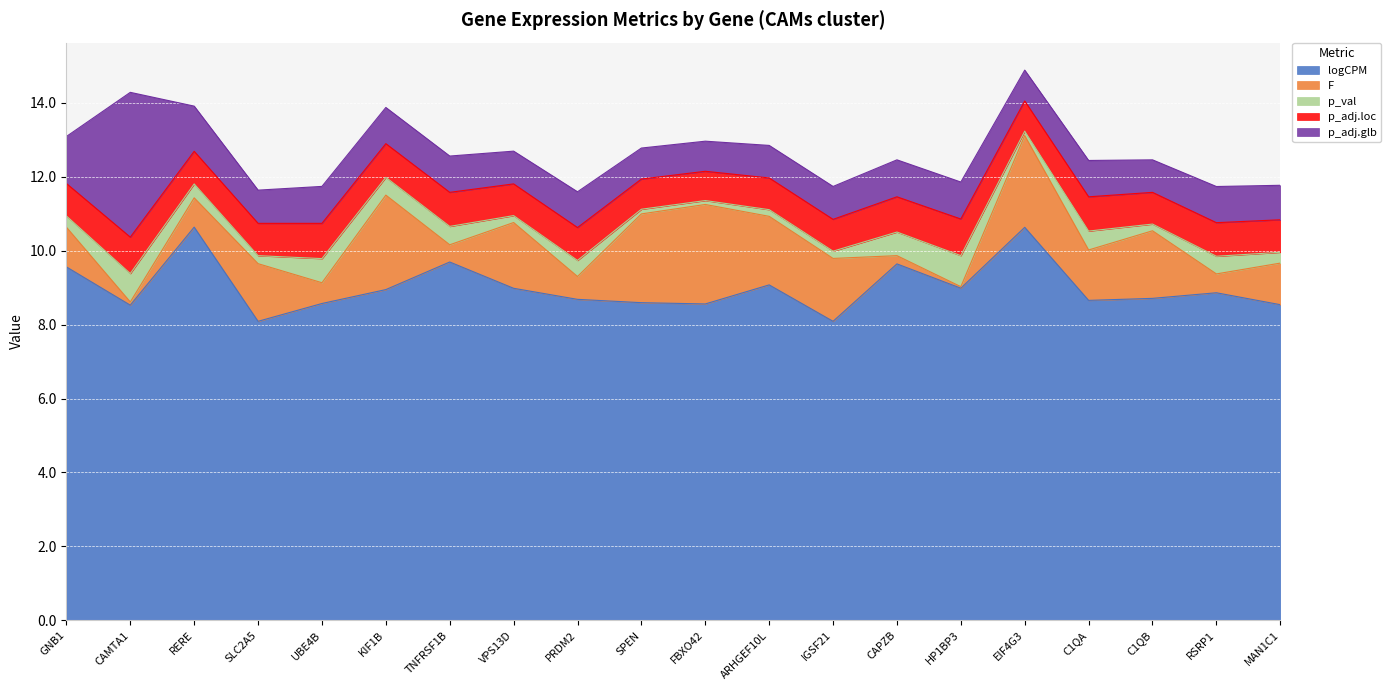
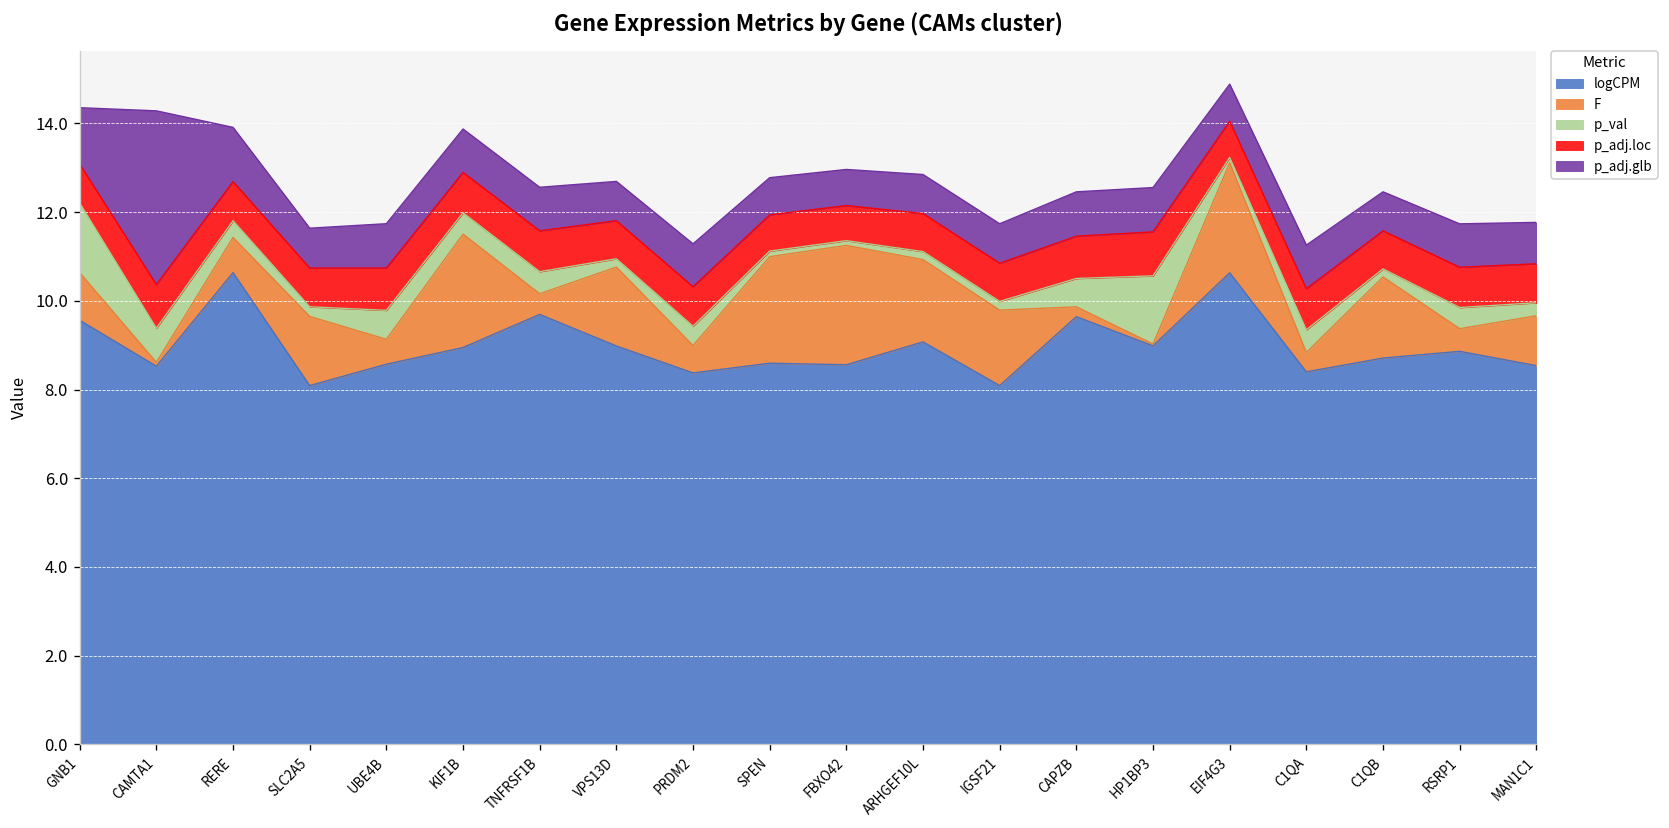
p_val, GNB1: 0.3 -> 1.6
logCPM, PRDM2: 8.7 -> 8.4
p_val, HP1BP3: 0.8 -> 1.5
logCPM, C1QA: 8.7 -> 8.4
F, C1QA: 1.4 -> 0.4
